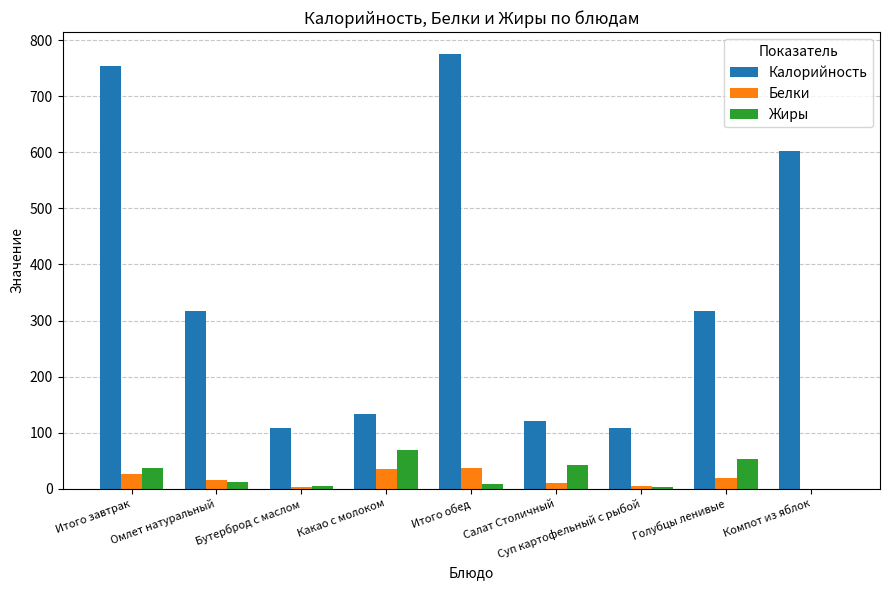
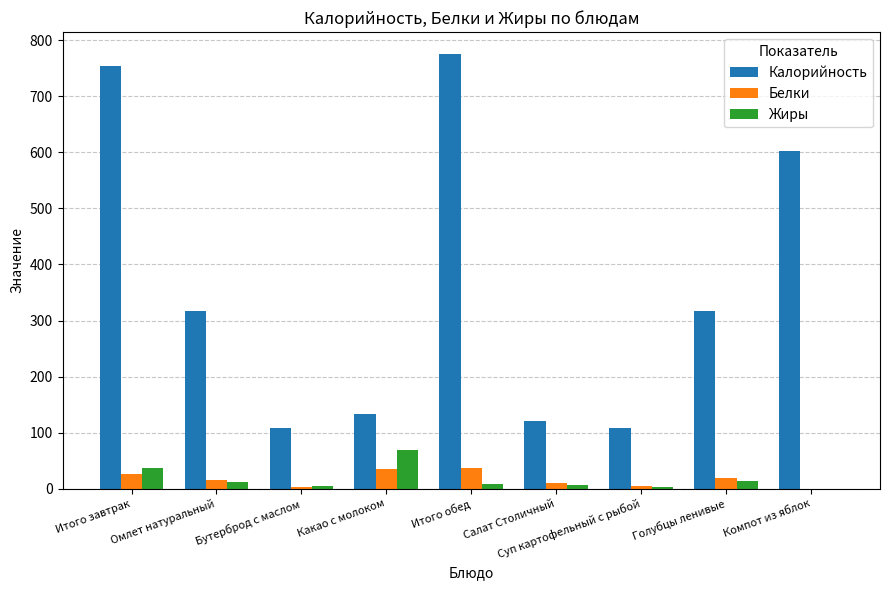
Жиры, Салат Столичный: 40 -> 10
Жиры, Голубцы ленивые: 50 -> 10
